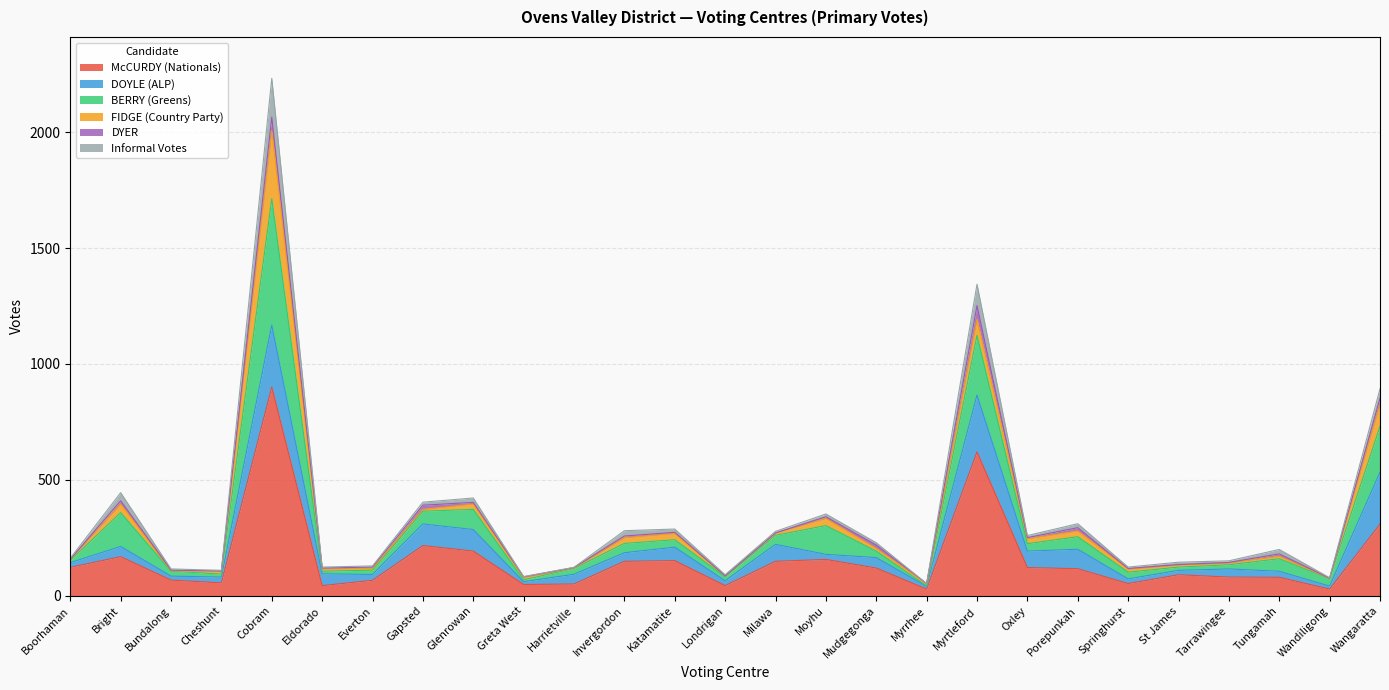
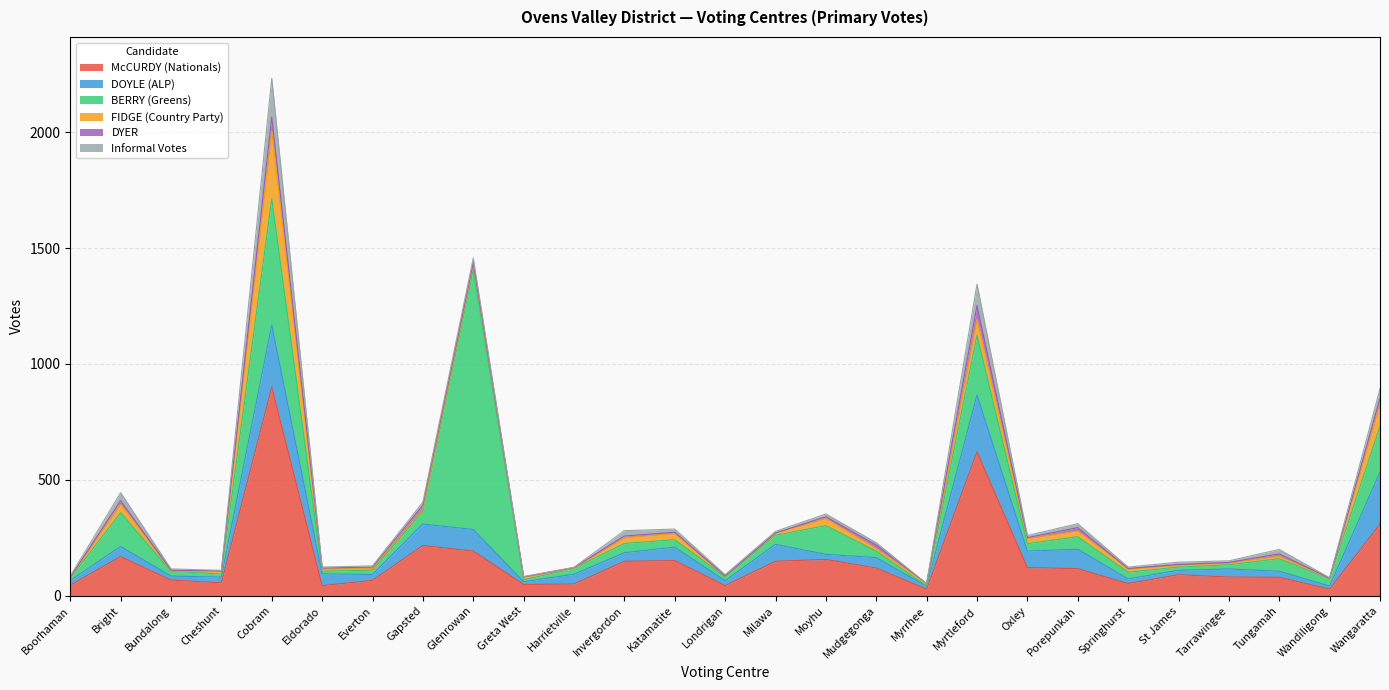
McCURDY (Nationals), Boorhaman: 120 -> 50
BERRY (Greens), Glenrowan: 90 -> 1120
